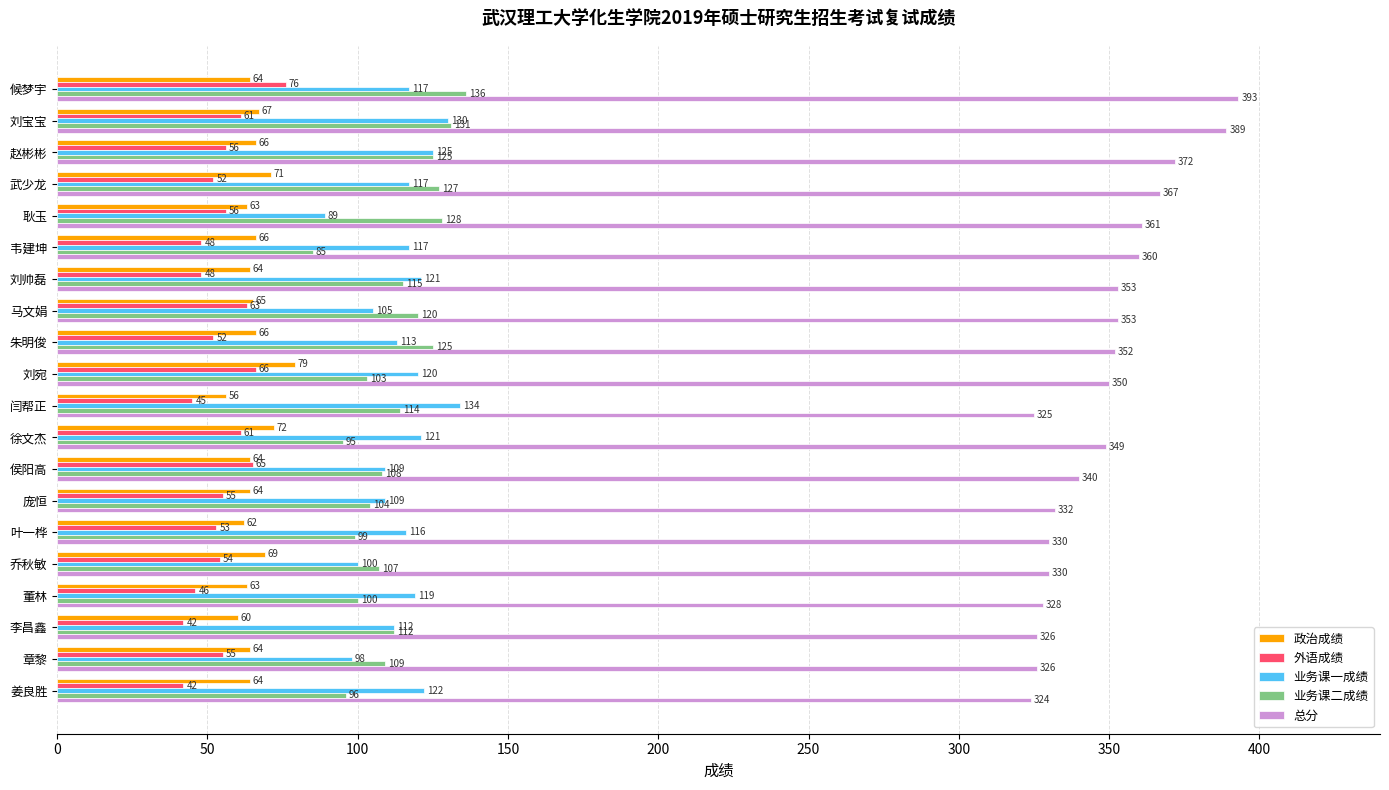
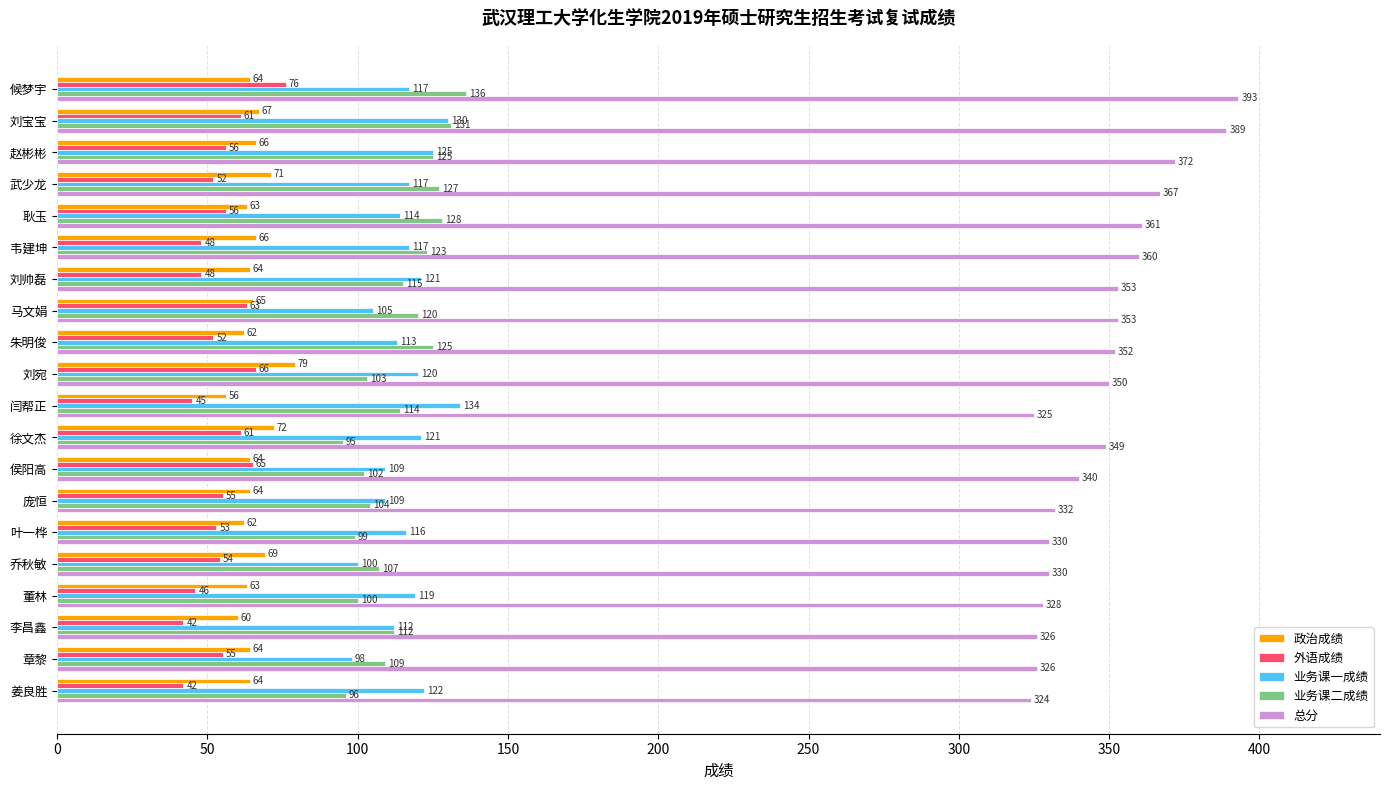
业务课一成绩, 耿玉: 89 -> 114
业务课二成绩, 韦建坤: 85 -> 123
政治成绩, 朱明俊: 66 -> 62
业务课二成绩, 侯阳高: 108 -> 102
